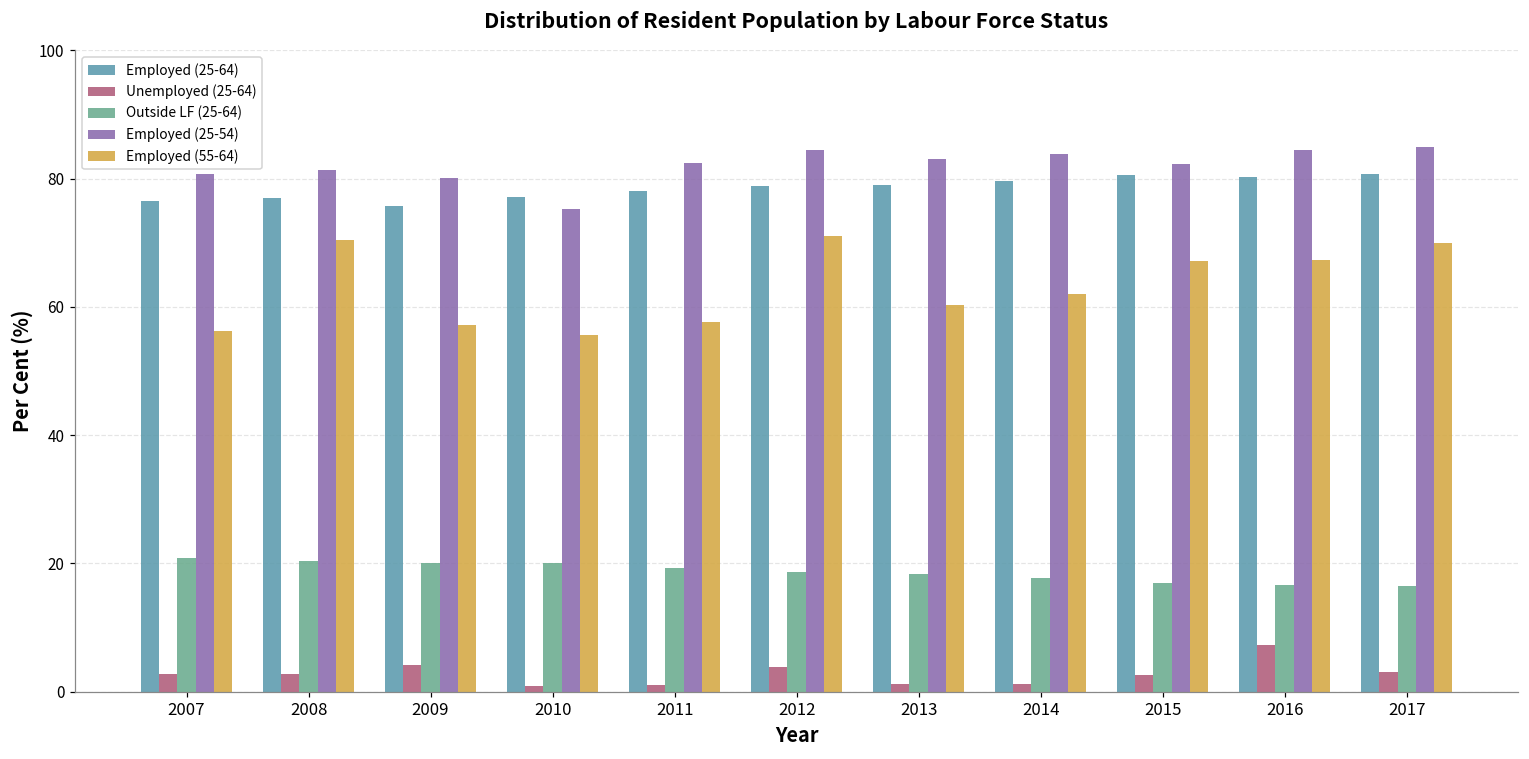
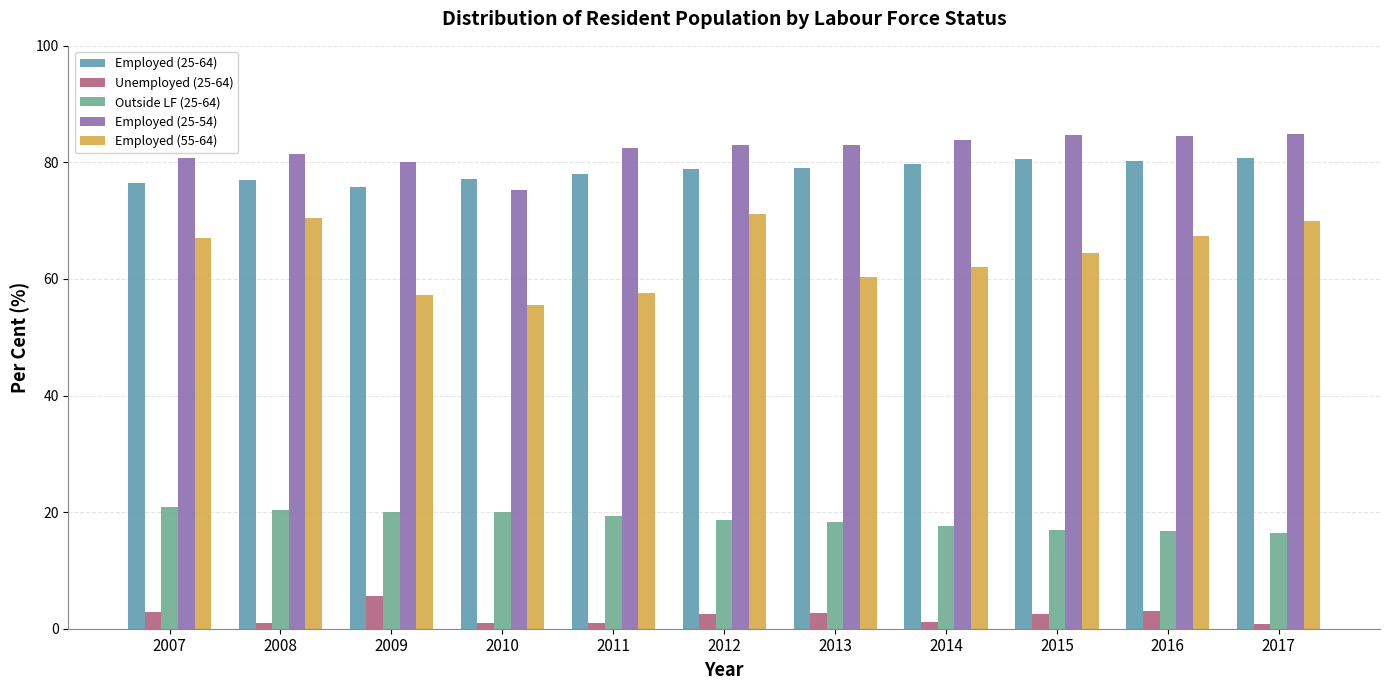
Employed (55-64), 2007: 56 -> 67
Unemployed (25-64), 2008: 3 -> 1
Unemployed (25-64), 2009: 4 -> 6
Unemployed (25-64), 2012: 4 -> 3
Employed (25-54), 2012: 85 -> 83
Unemployed (25-64), 2013: 1 -> 3
Employed (25-54), 2015: 82 -> 85
Employed (55-64), 2015: 67 -> 65
Unemployed (25-64), 2016: 7 -> 3
Unemployed (25-64), 2017: 3 -> 1
